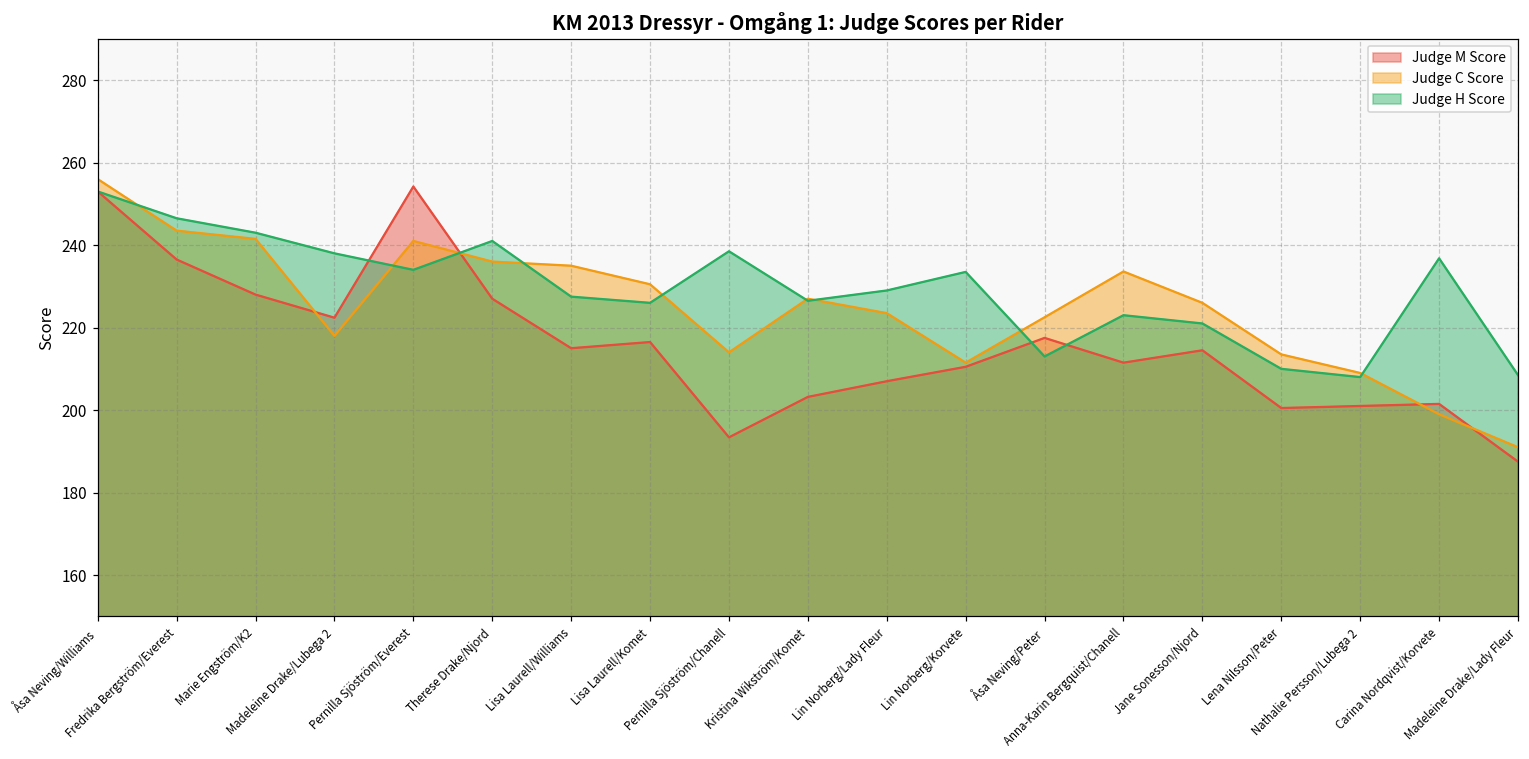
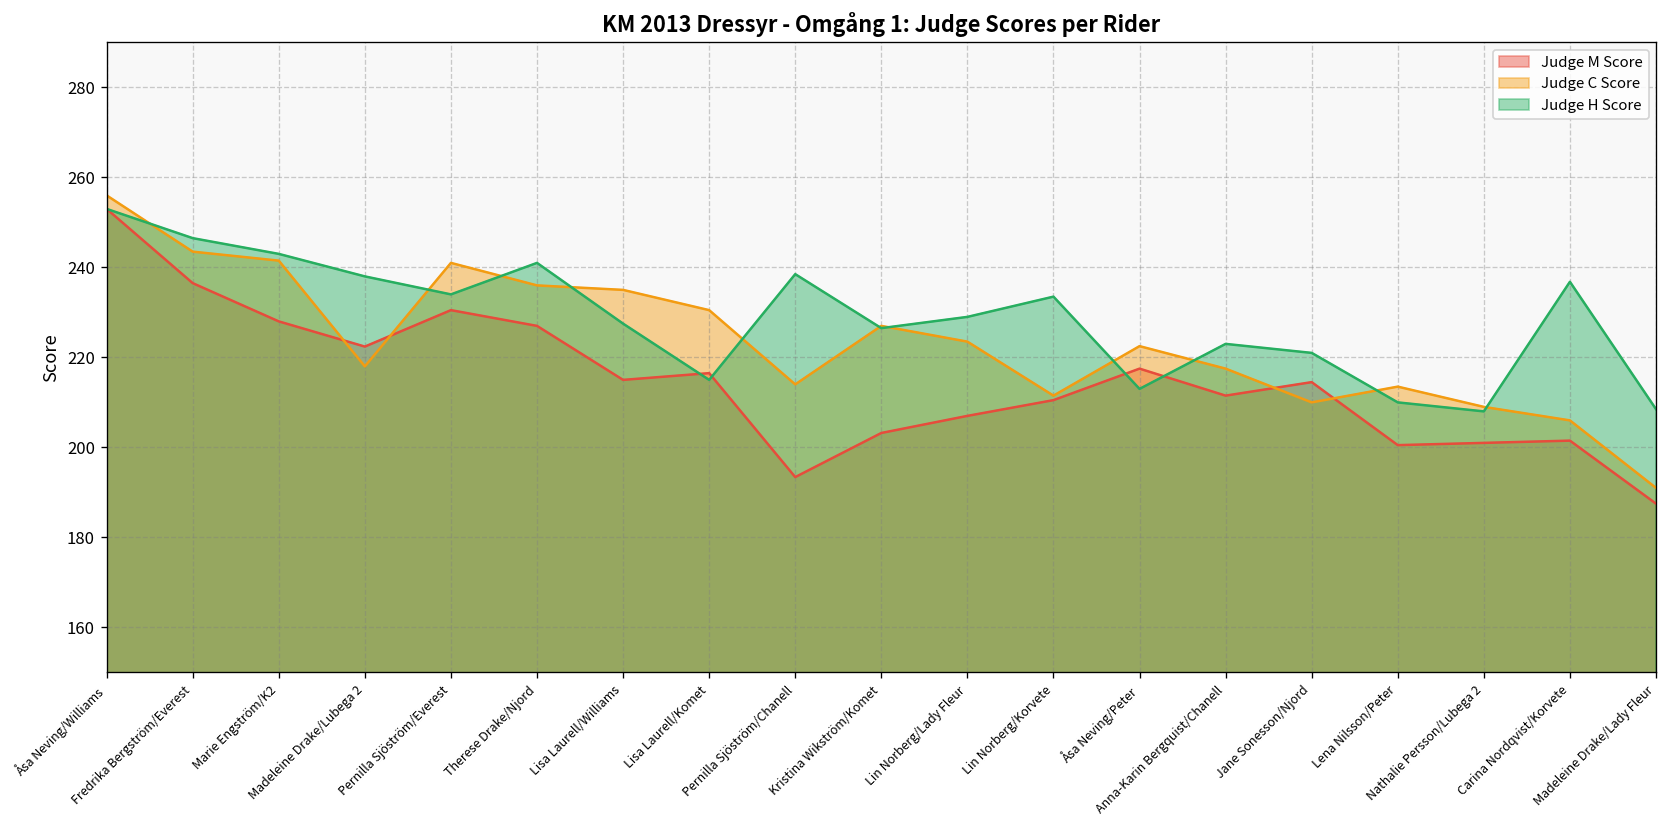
Judge M Score, Pernilla Sjöström/Everest: 254 -> 231
Judge H Score, Lisa Laurell/Komet: 226 -> 215
Judge C Score, Anna-Karin Bergquist/Chanell: 234 -> 218
Judge C Score, Jane Sonesson/Njord: 226 -> 210
Judge C Score, Carina Nordqvist/Korvete: 199 -> 206
